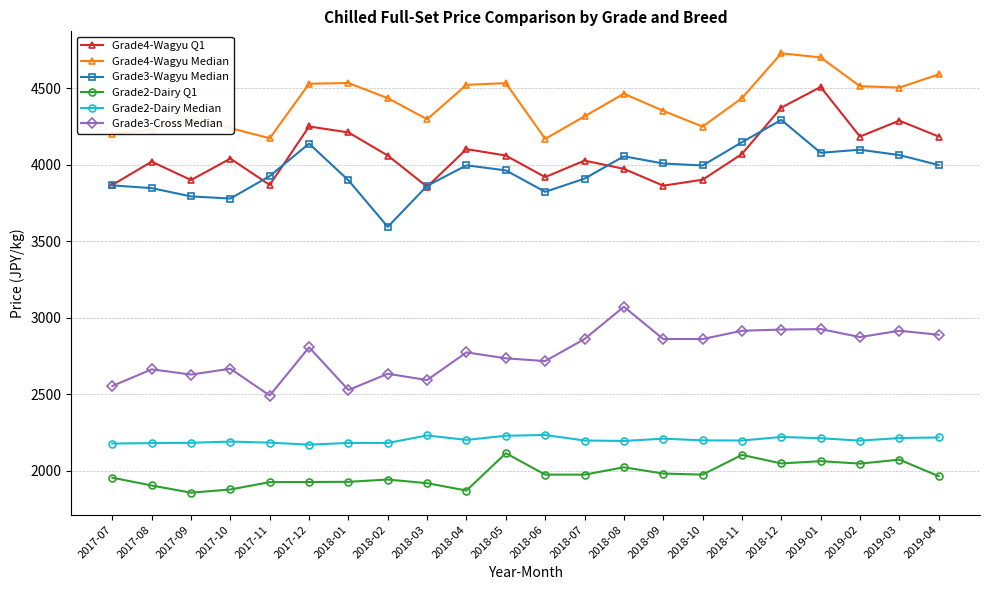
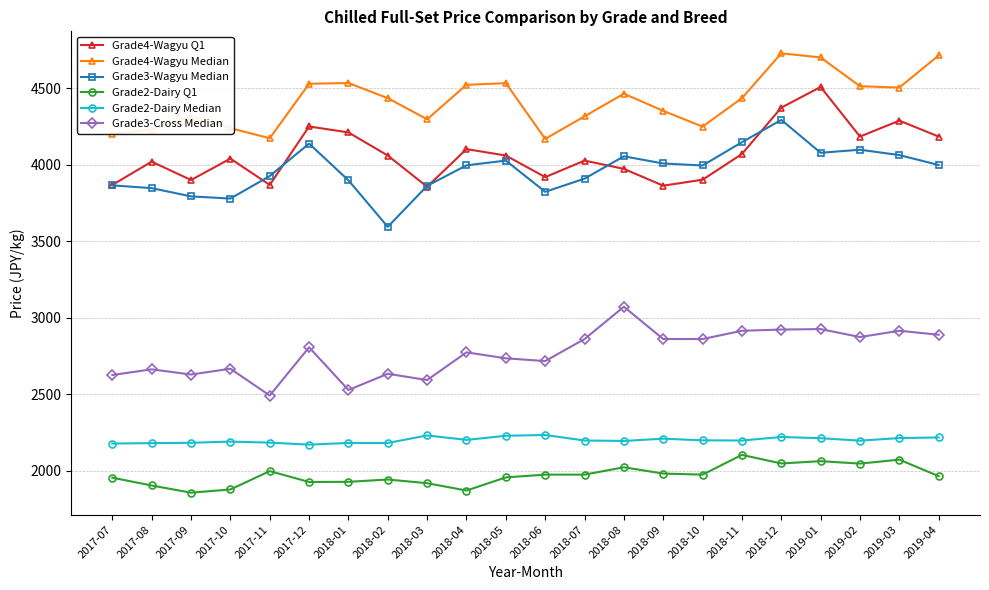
Grade3-Cross Median, 2017-07: 2560 -> 2630
Grade2-Dairy Q1, 2017-11: 1930 -> 2000
Grade3-Wagyu Median, 2018-05: 3960 -> 4030
Grade2-Dairy Q1, 2018-05: 2120 -> 1960
Grade4-Wagyu Median, 2019-04: 4590 -> 4720
